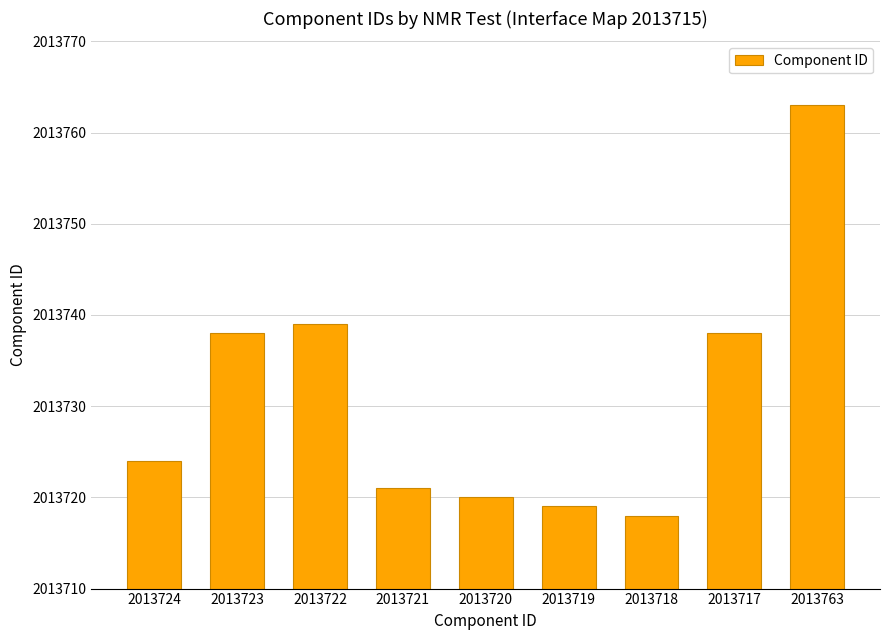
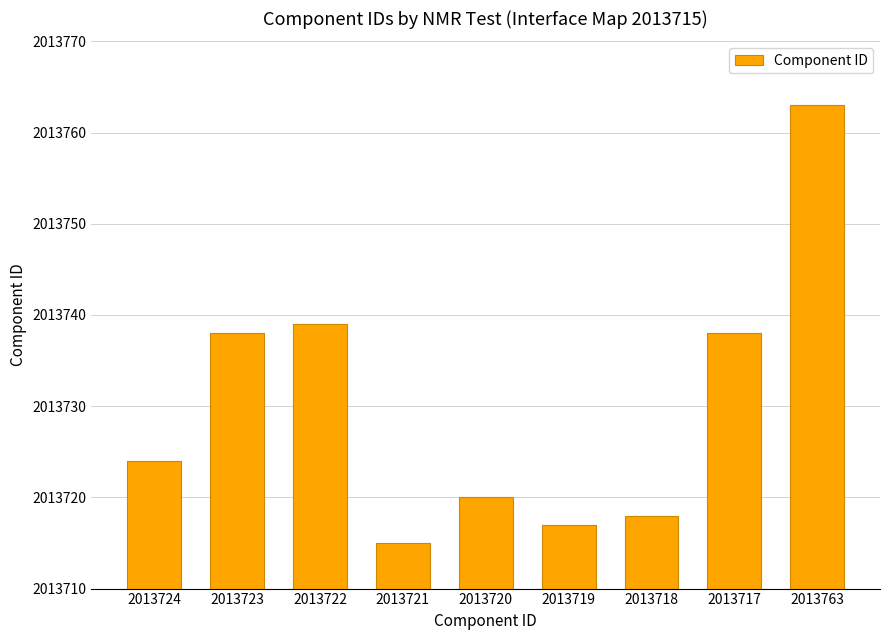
2013721: 2013721 -> 2013715
2013719: 2013719 -> 2013717
